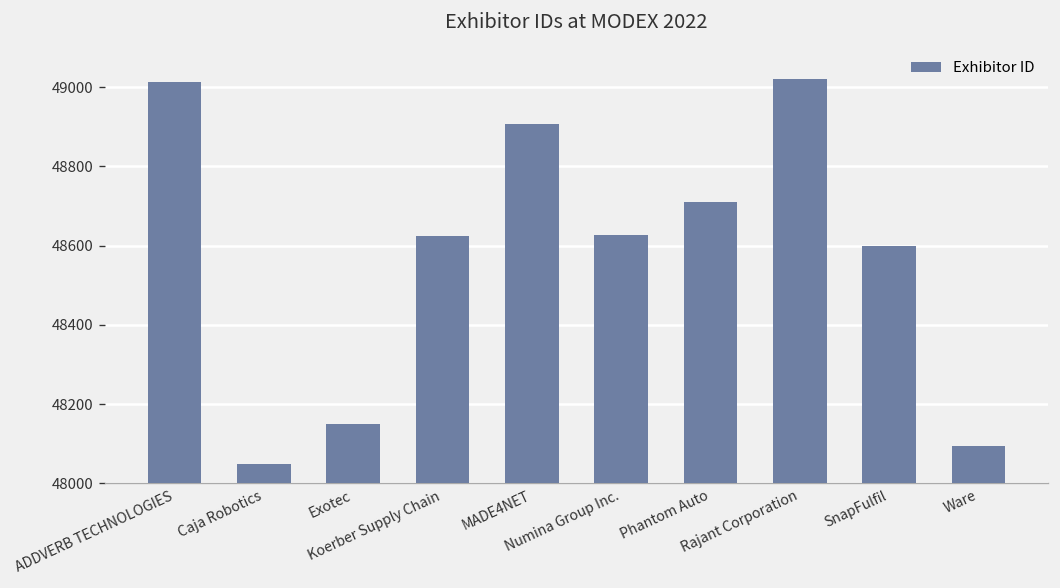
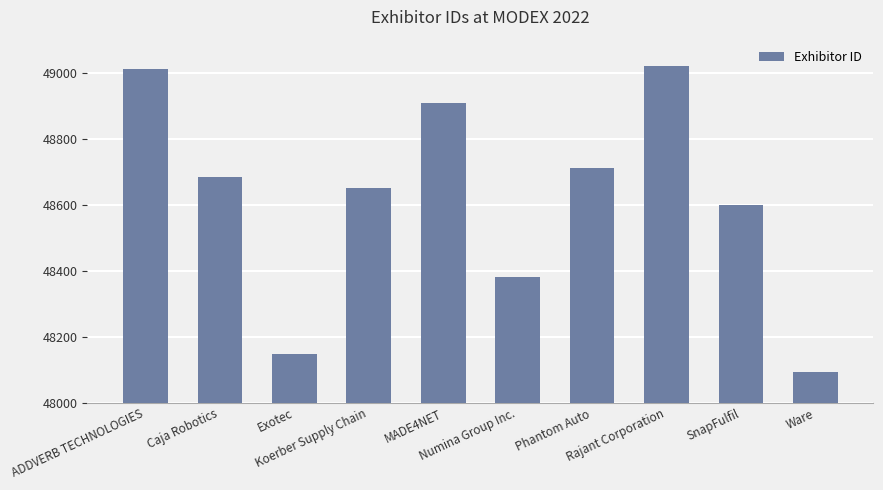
Caja Robotics: 48050 -> 48690
Koerber Supply Chain: 48620 -> 48650
Numina Group Inc.: 48630 -> 48380
